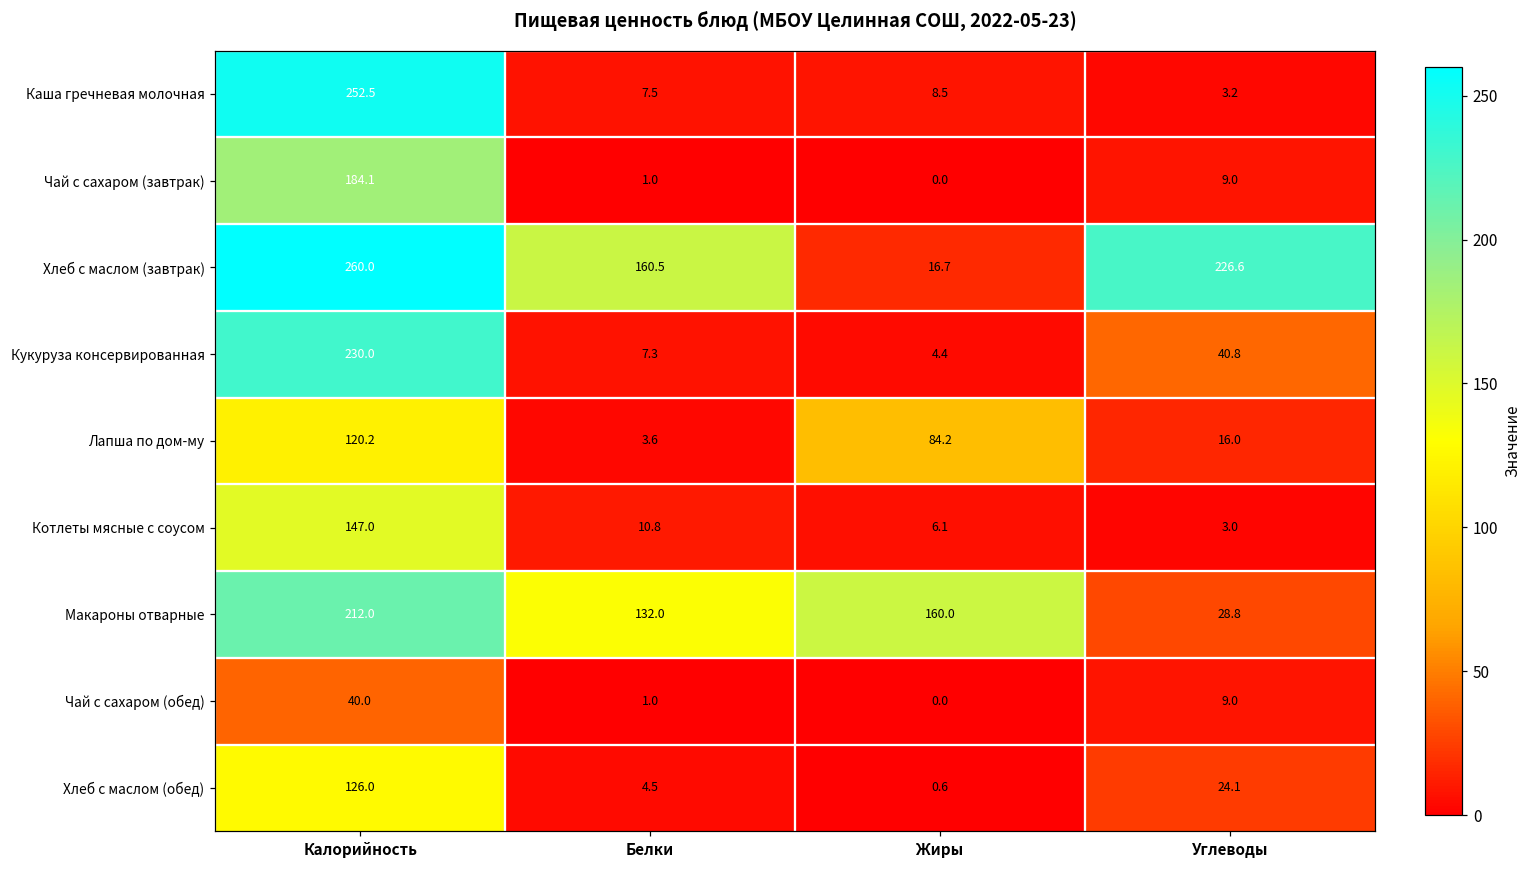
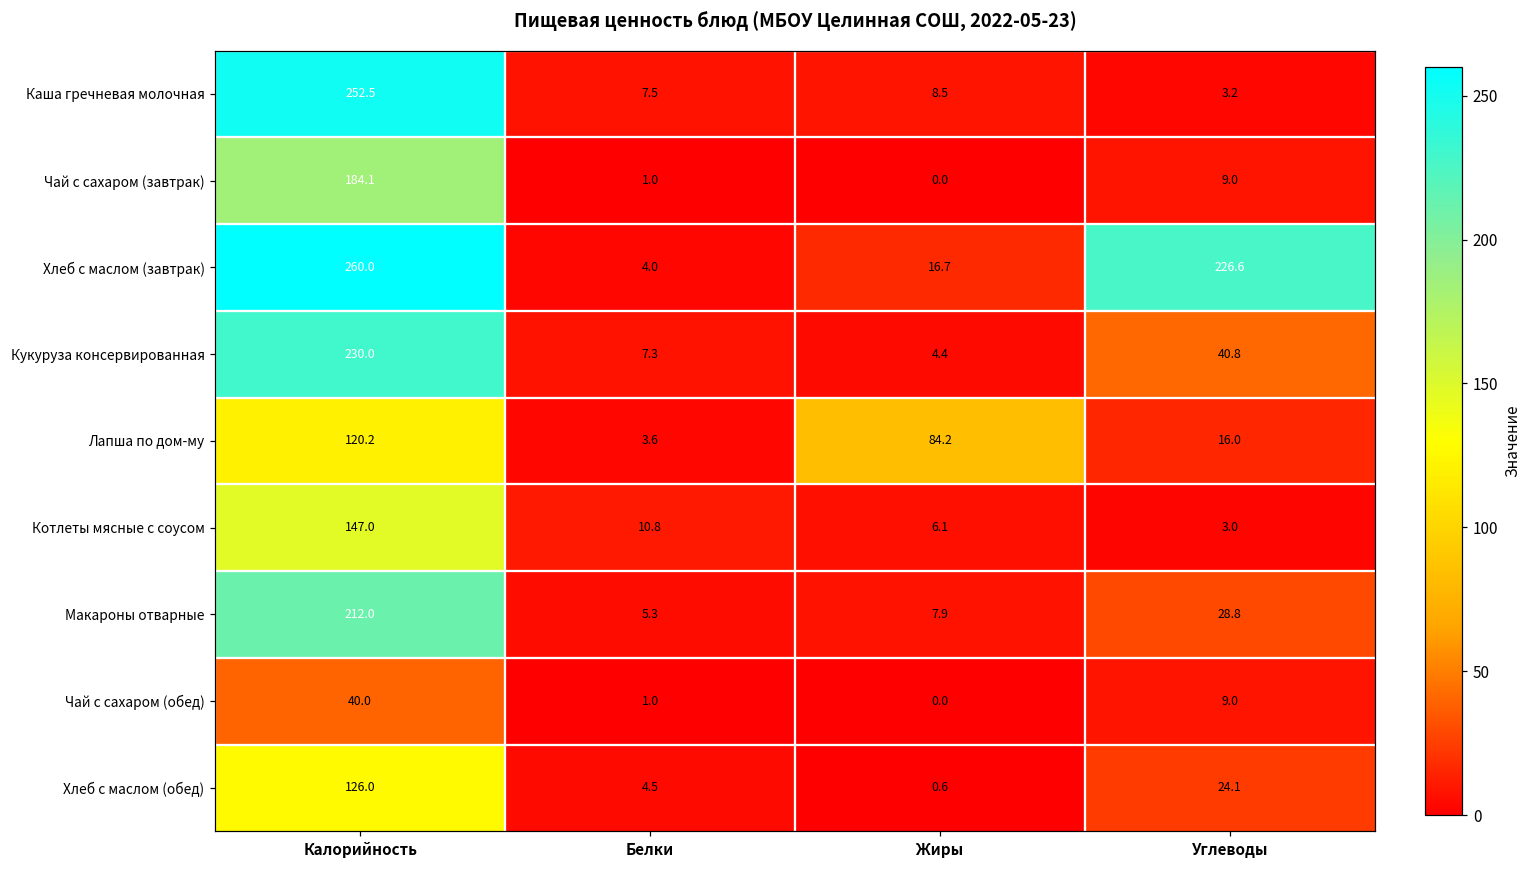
Хлеб с маслом (завтрак), Белки: 160.5 -> 4.0
Макароны отварные, Белки: 132.0 -> 5.3
Макароны отварные, Жиры: 160.0 -> 7.9
